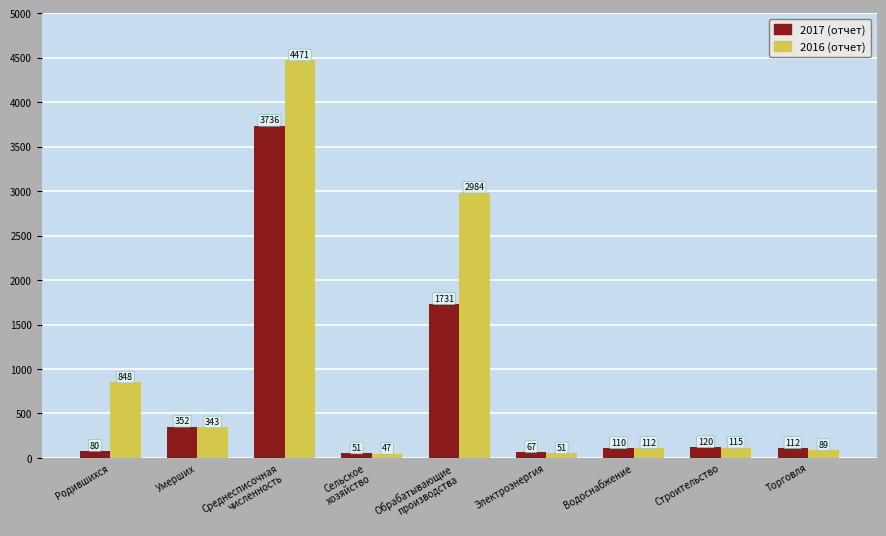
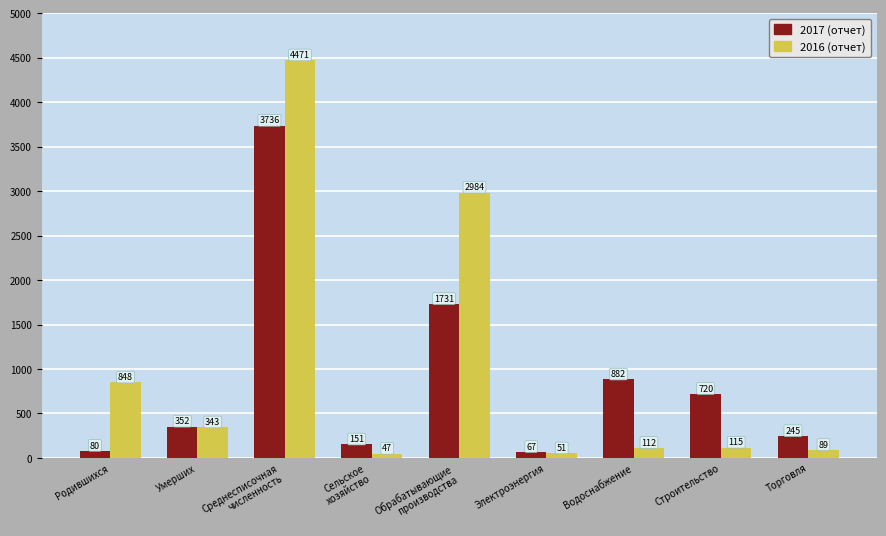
2017 (отчет), Сельское хозяйство: 51 -> 151
2017 (отчет), Водоснабжение: 110 -> 882
2017 (отчет), Строительство: 120 -> 720
2017 (отчет), Торговля: 112 -> 245
